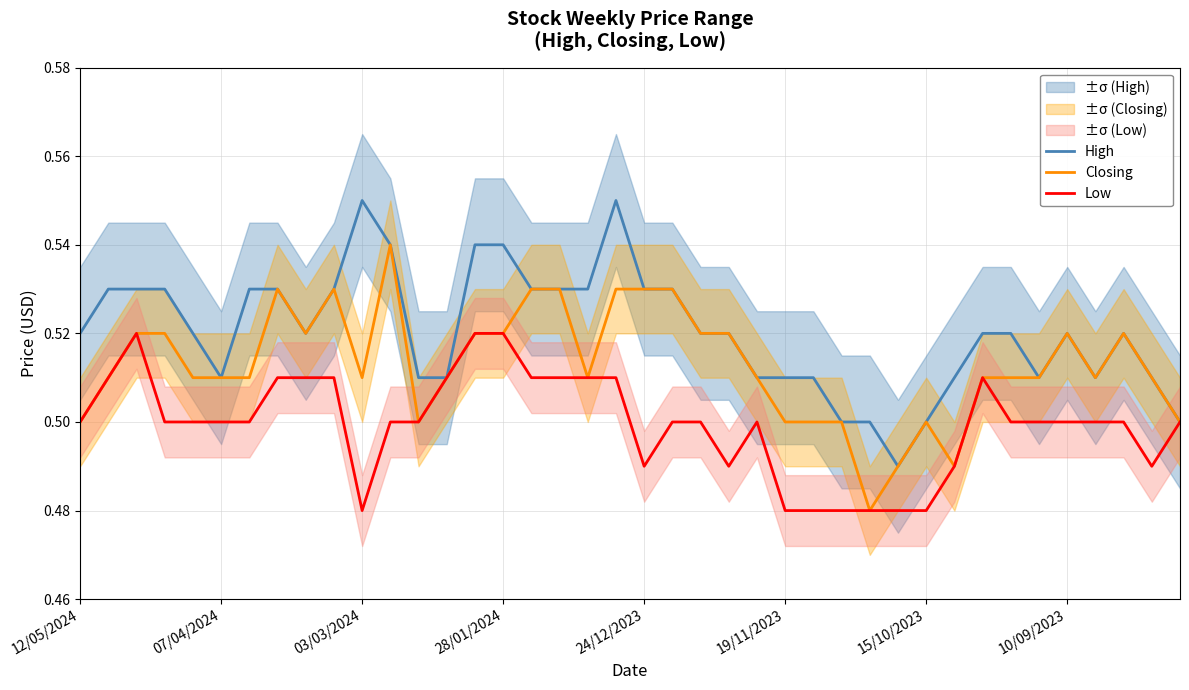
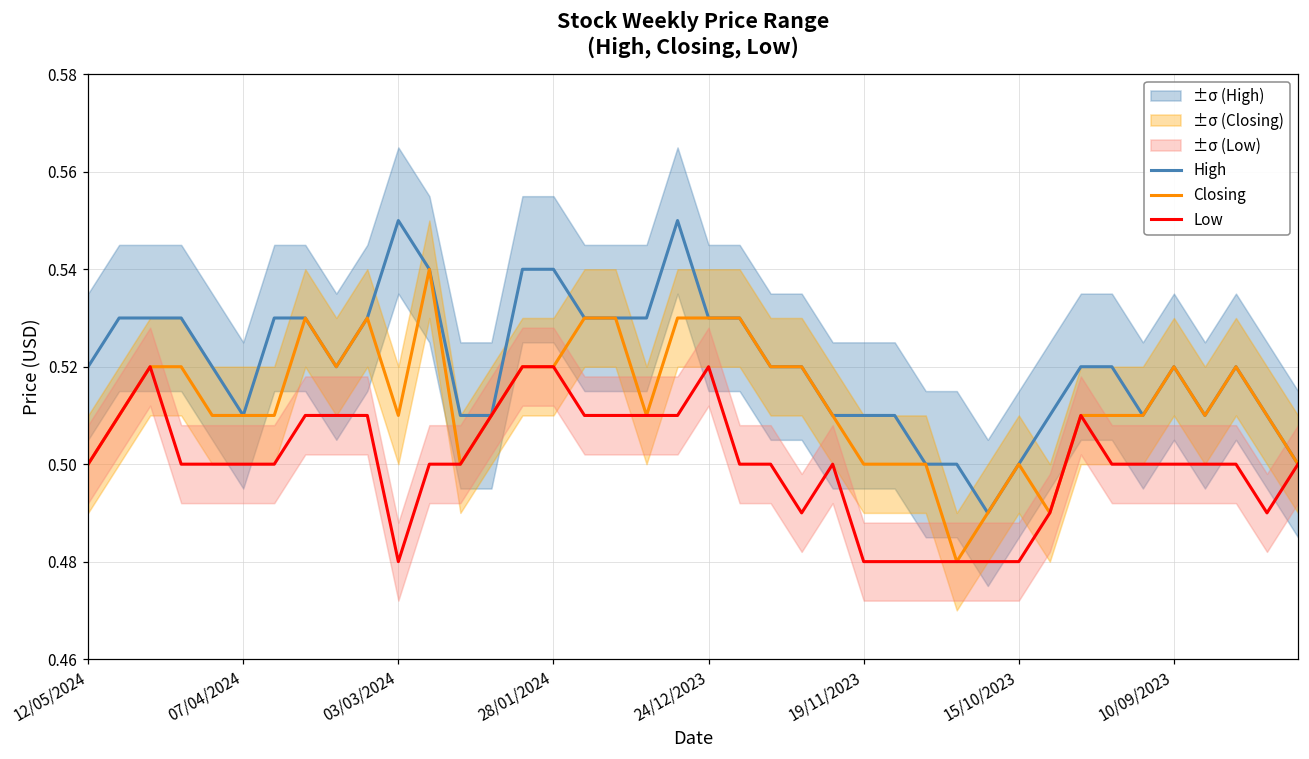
Low, 24/12/2023: 0.49 -> 0.52
